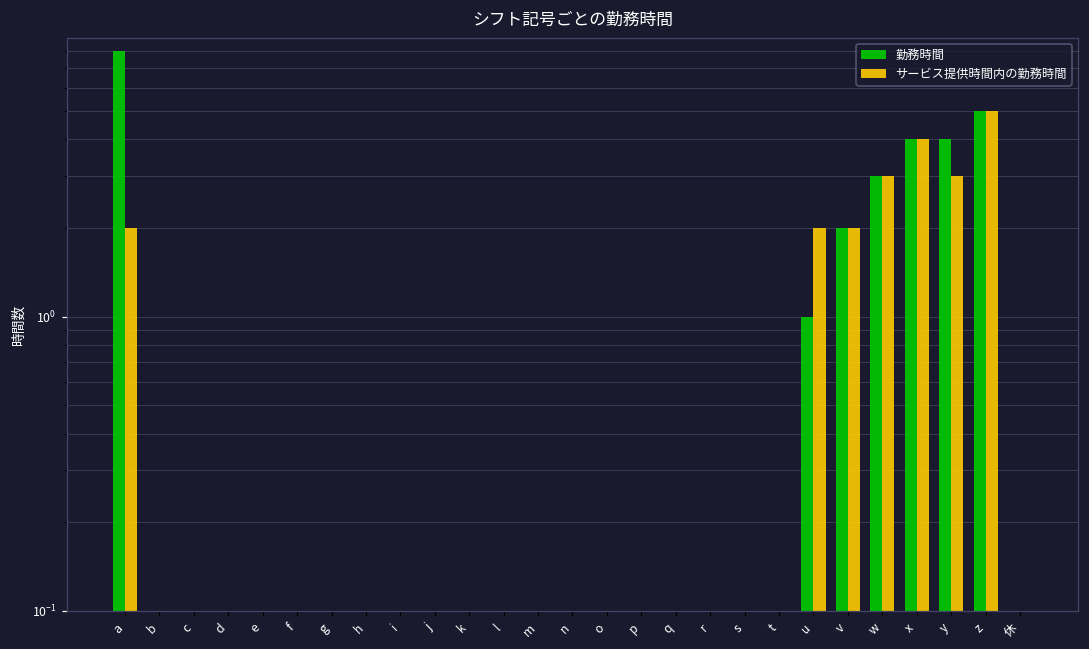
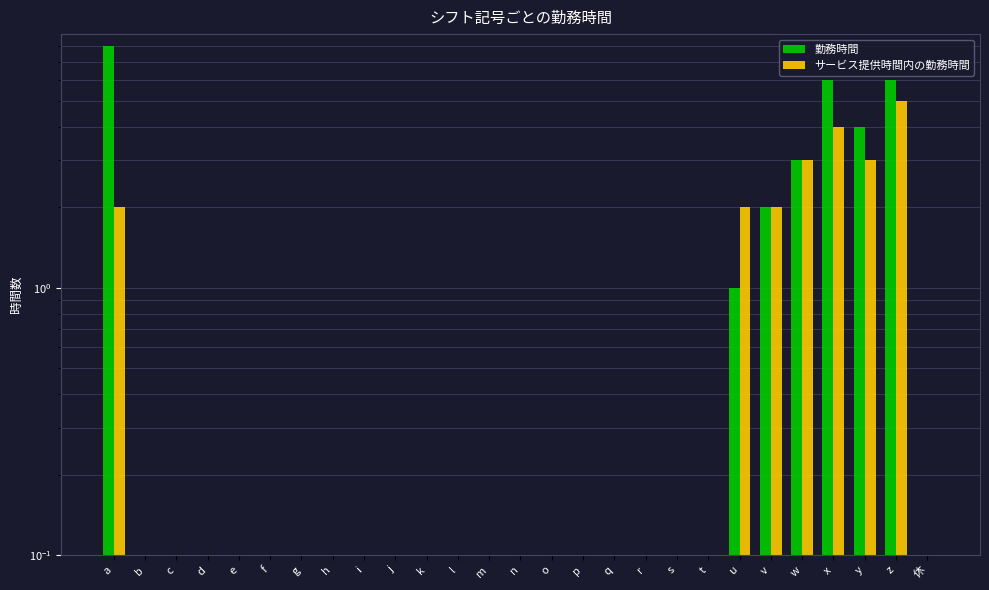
勤務時間, x: 4 -> 6
勤務時間, z: 5 -> 6
